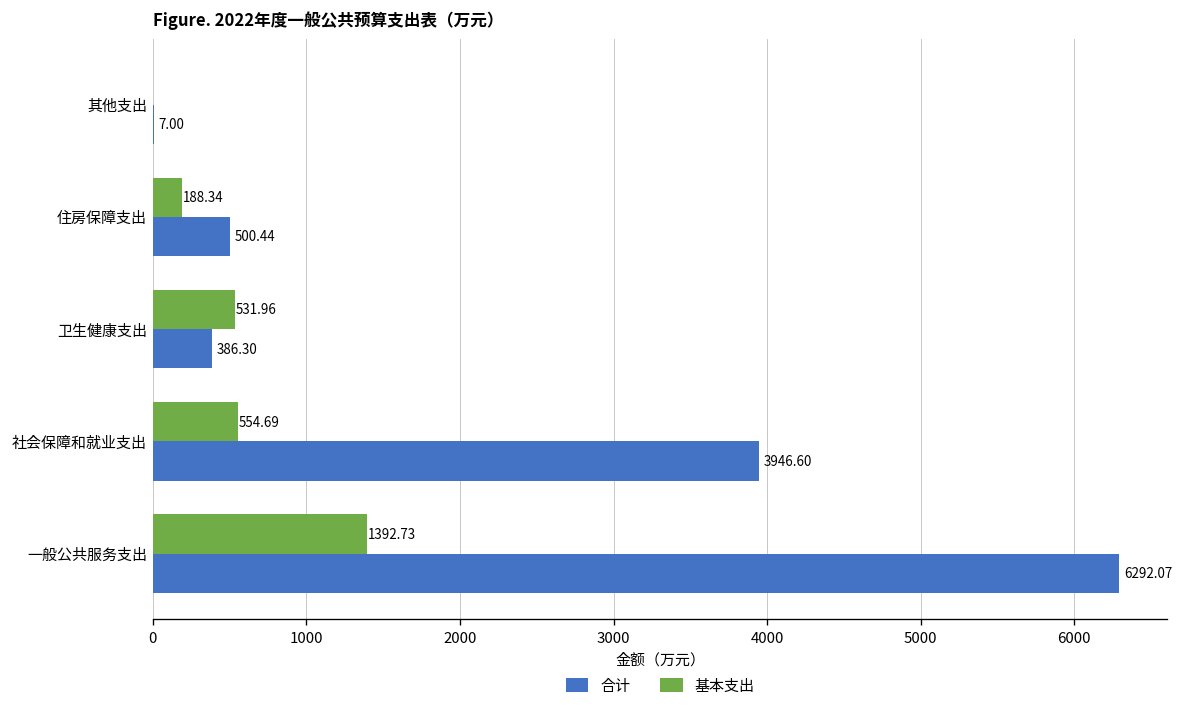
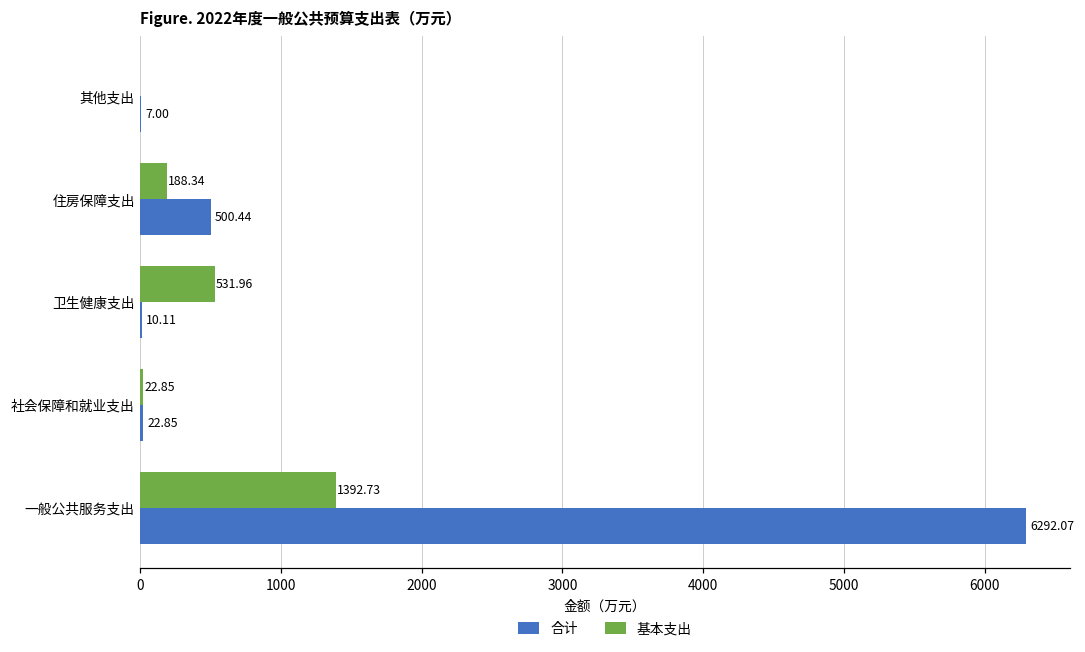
合计, 卫生健康支出: 386.30 -> 10.11
基本支出, 社会保障和就业支出: 554.69 -> 22.85
合计, 社会保障和就业支出: 3946.60 -> 22.85
